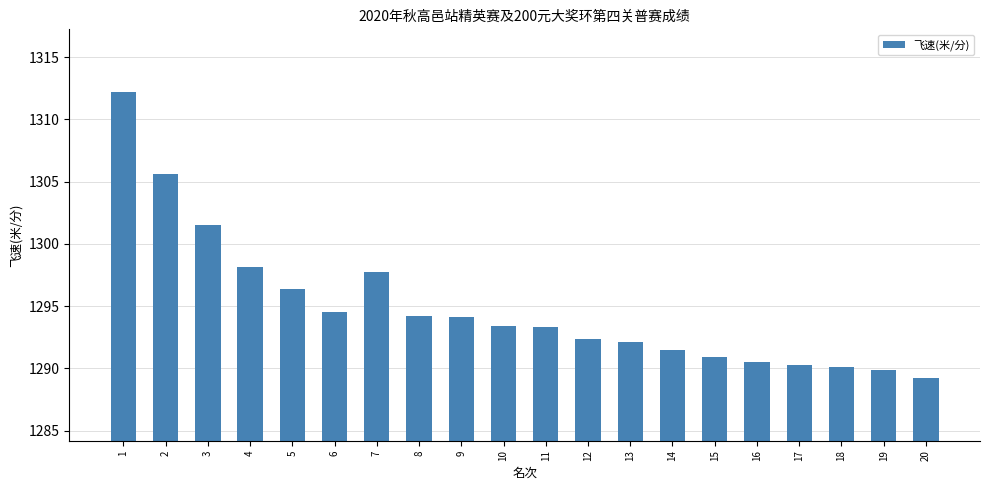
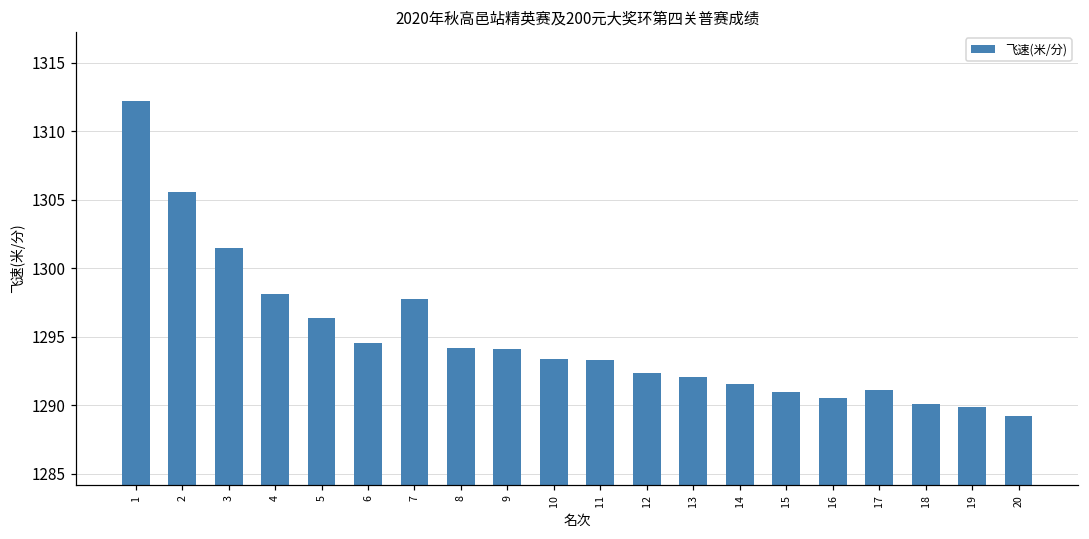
17: 1290.3 -> 1291.1
